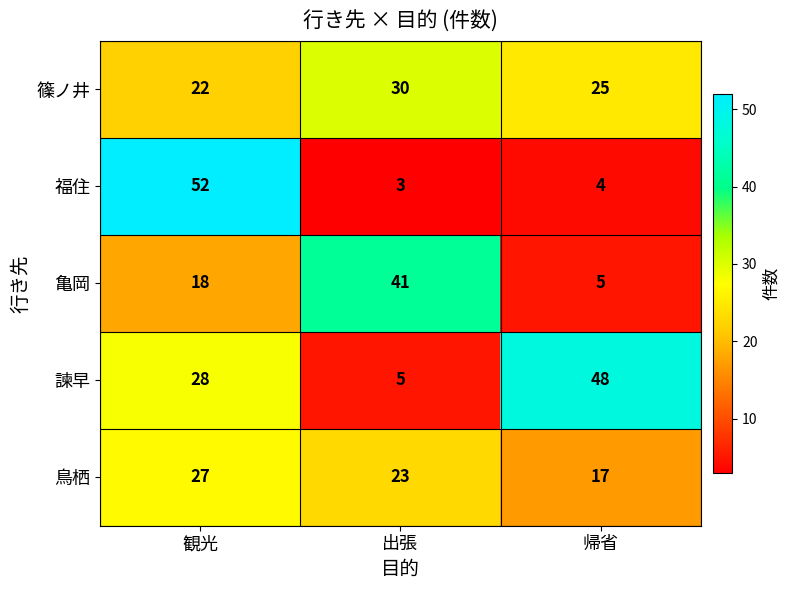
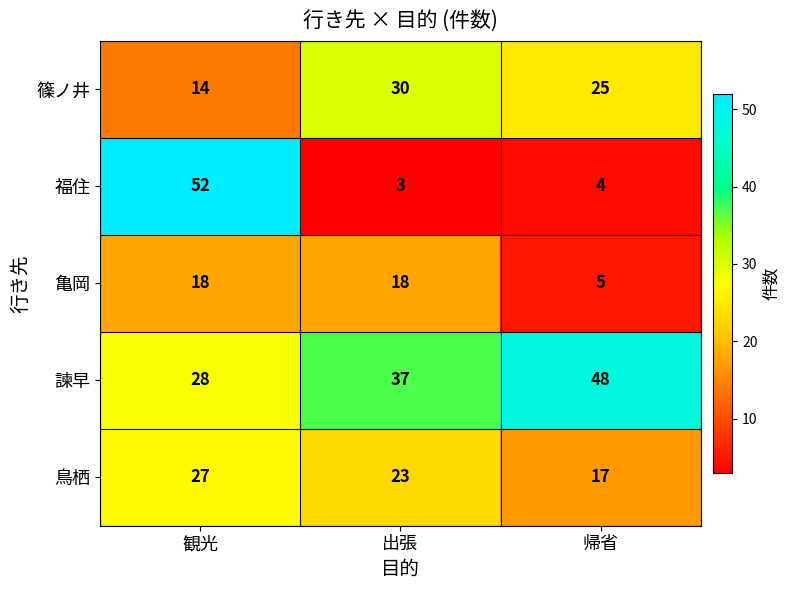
篠ノ井, 観光: 22 -> 14
亀岡, 出張: 41 -> 18
諫早, 出張: 5 -> 37
